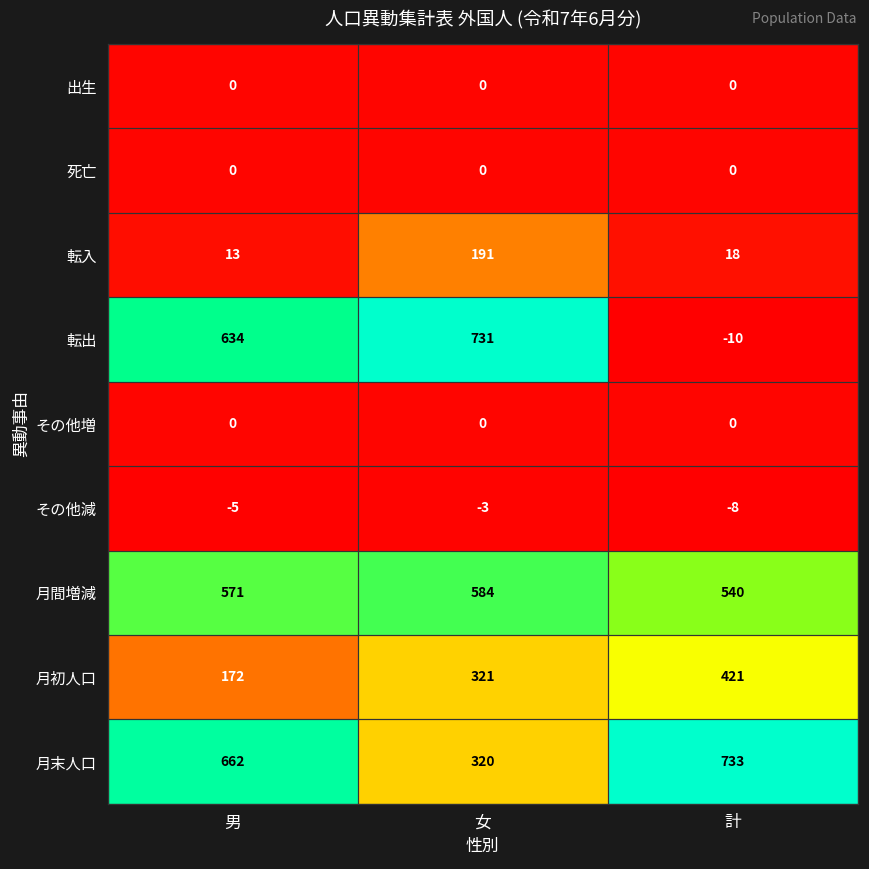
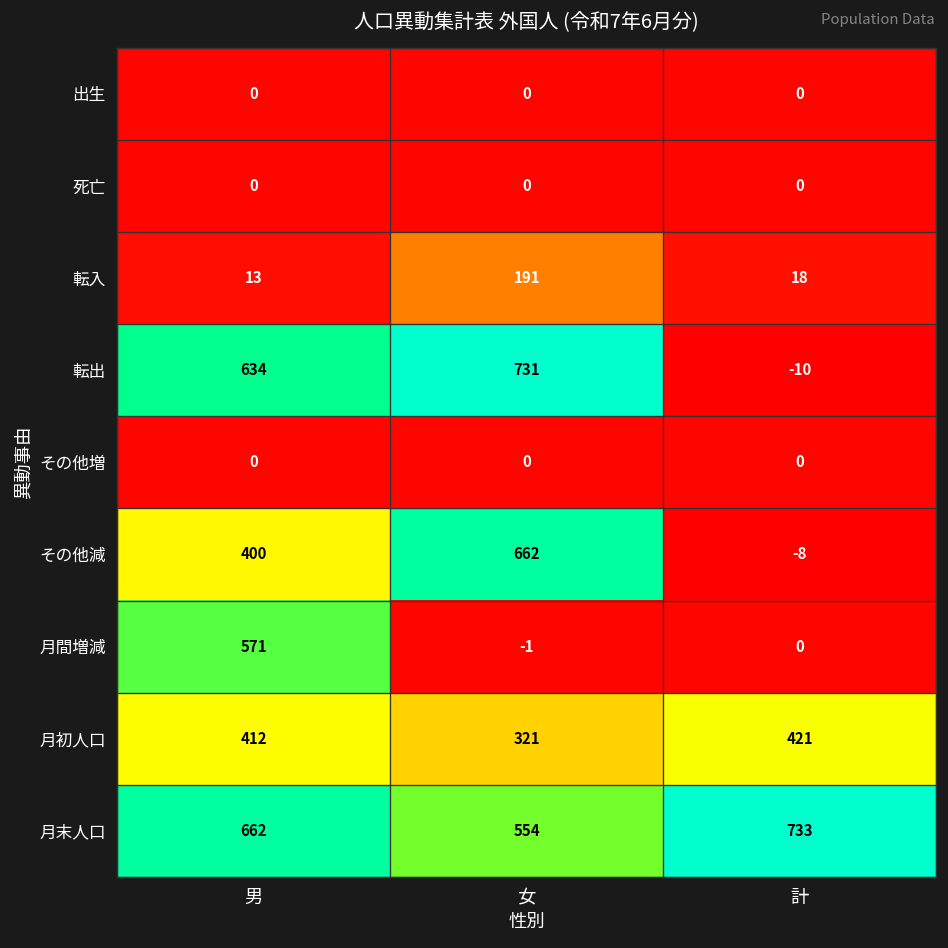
その他減, 男: -5 -> 400
その他減, 女: -3 -> 662
月間増減, 女: 584 -> -1
月間増減, 計: 540 -> 0
月初人口, 男: 172 -> 412
月末人口, 女: 320 -> 554
